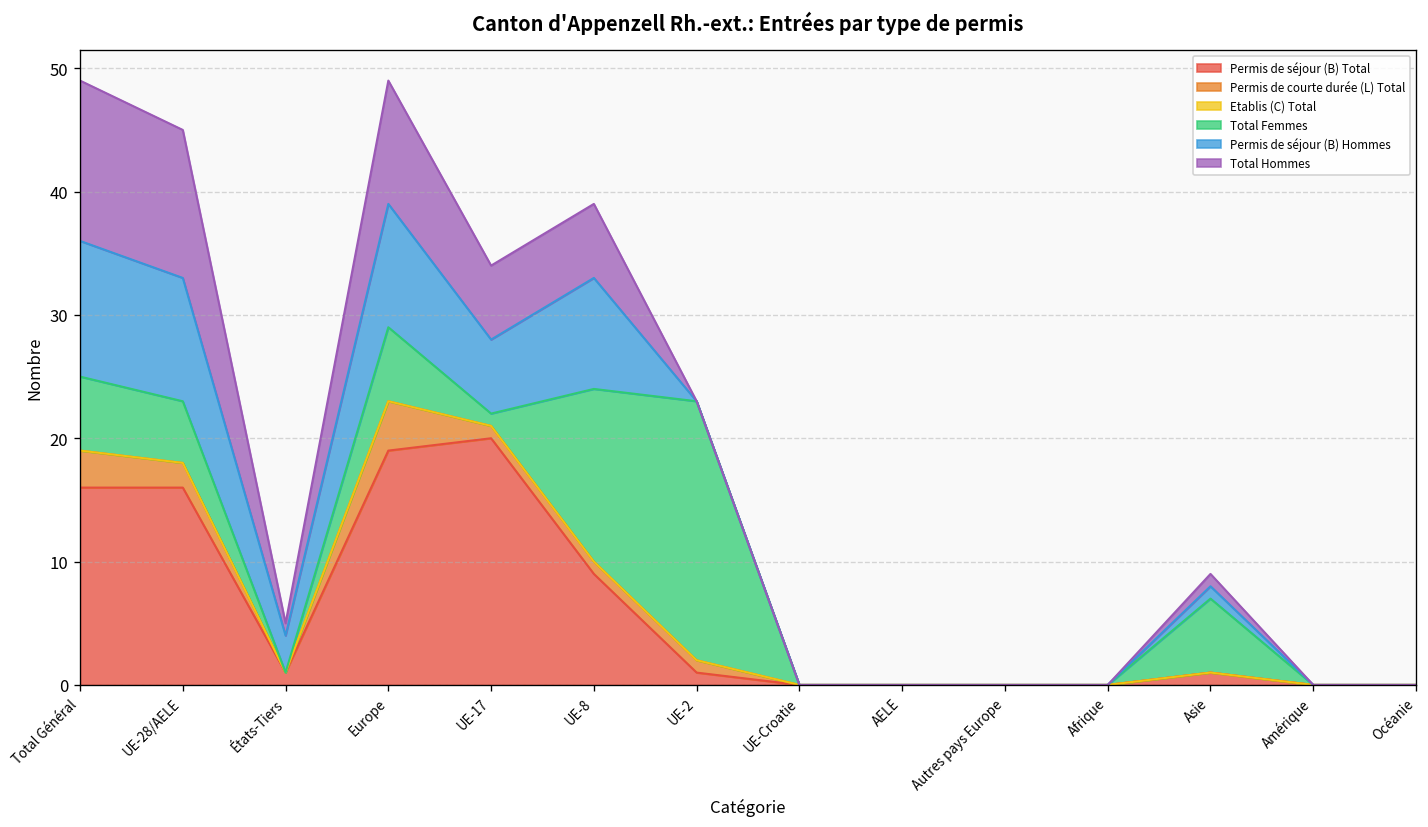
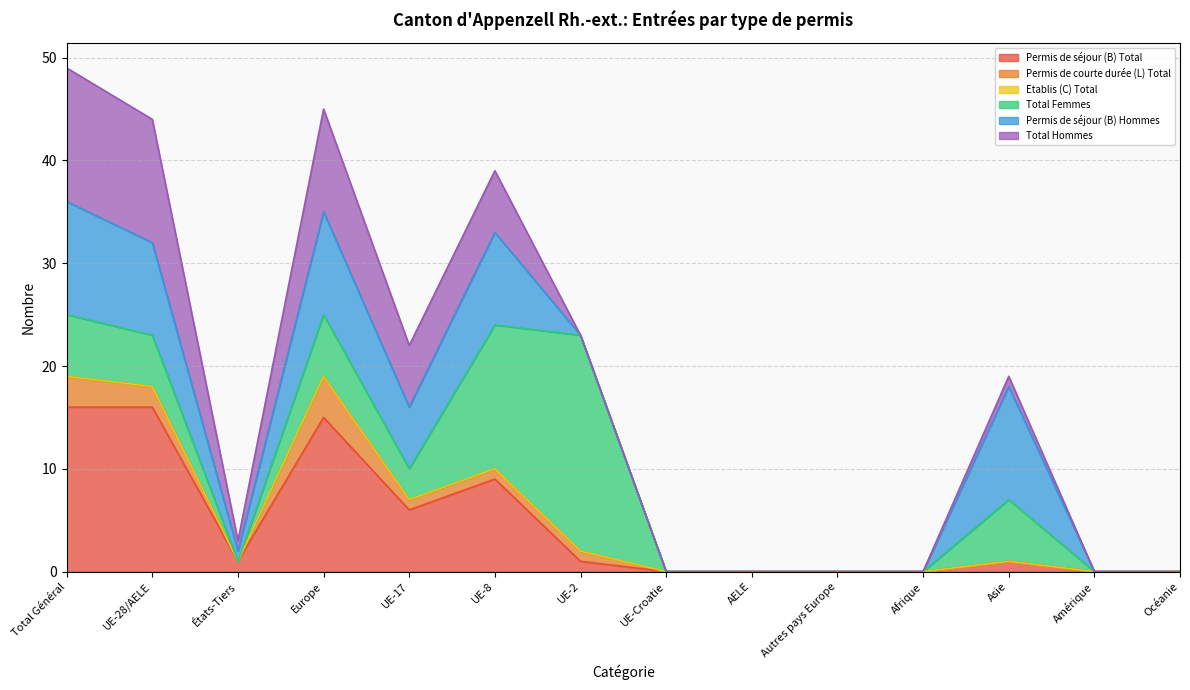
Permis de séjour (B) Hommes, UE-28/AELE: 10 -> 9
Permis de séjour (B) Hommes, États-Tiers: 3 -> 1
Permis de séjour (B) Total, Europe: 19 -> 15
Permis de séjour (B) Total, UE-17: 20 -> 6
Total Femmes, UE-17: 1 -> 3
Permis de séjour (B) Hommes, Asie: 1 -> 11
